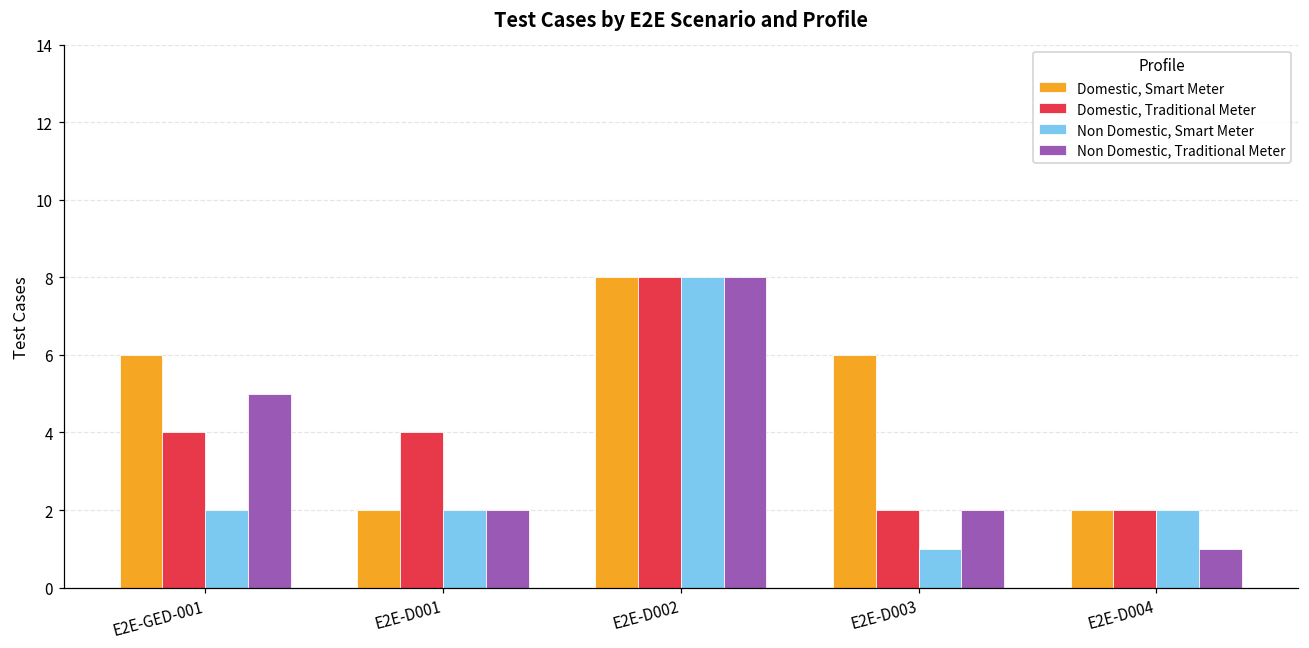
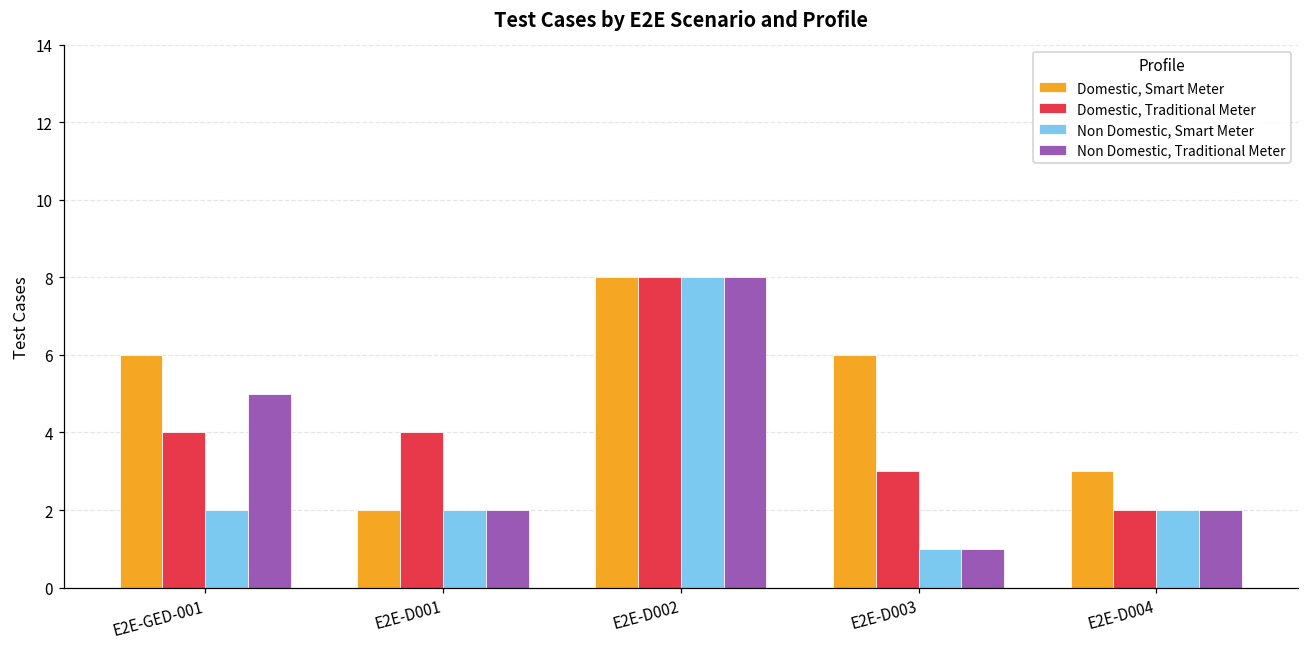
Domestic, Traditional Meter, E2E-D003: 2 -> 3
Non Domestic, Traditional Meter, E2E-D003: 2 -> 1
Domestic, Smart Meter, E2E-D004: 2 -> 3
Non Domestic, Traditional Meter, E2E-D004: 1 -> 2
